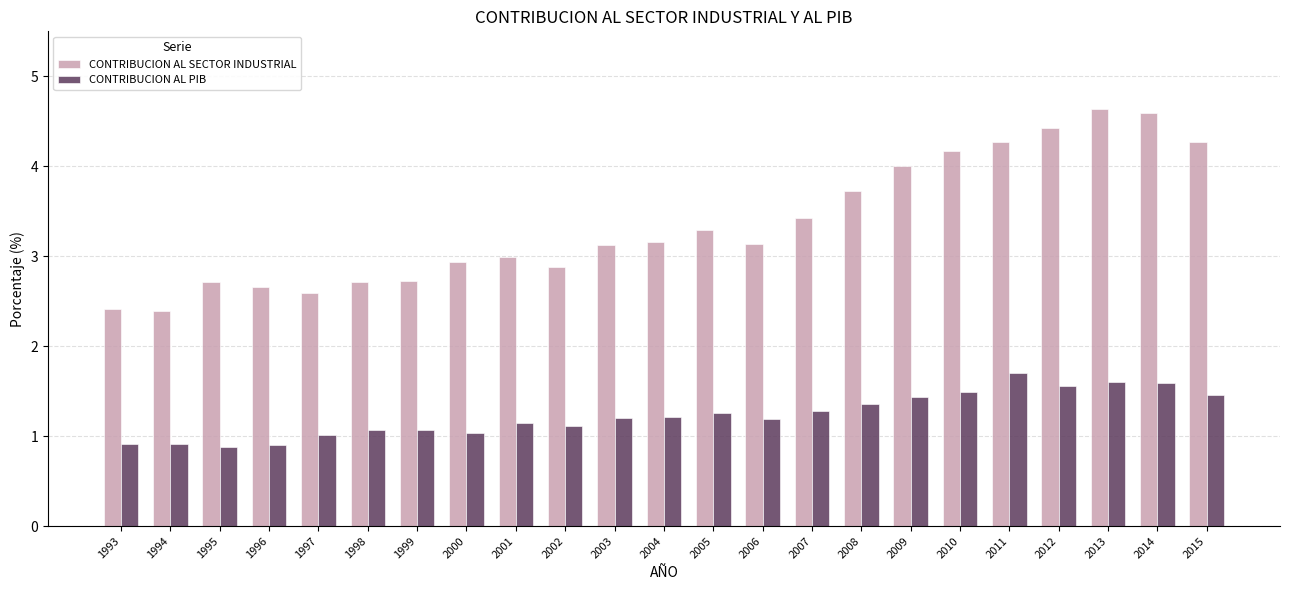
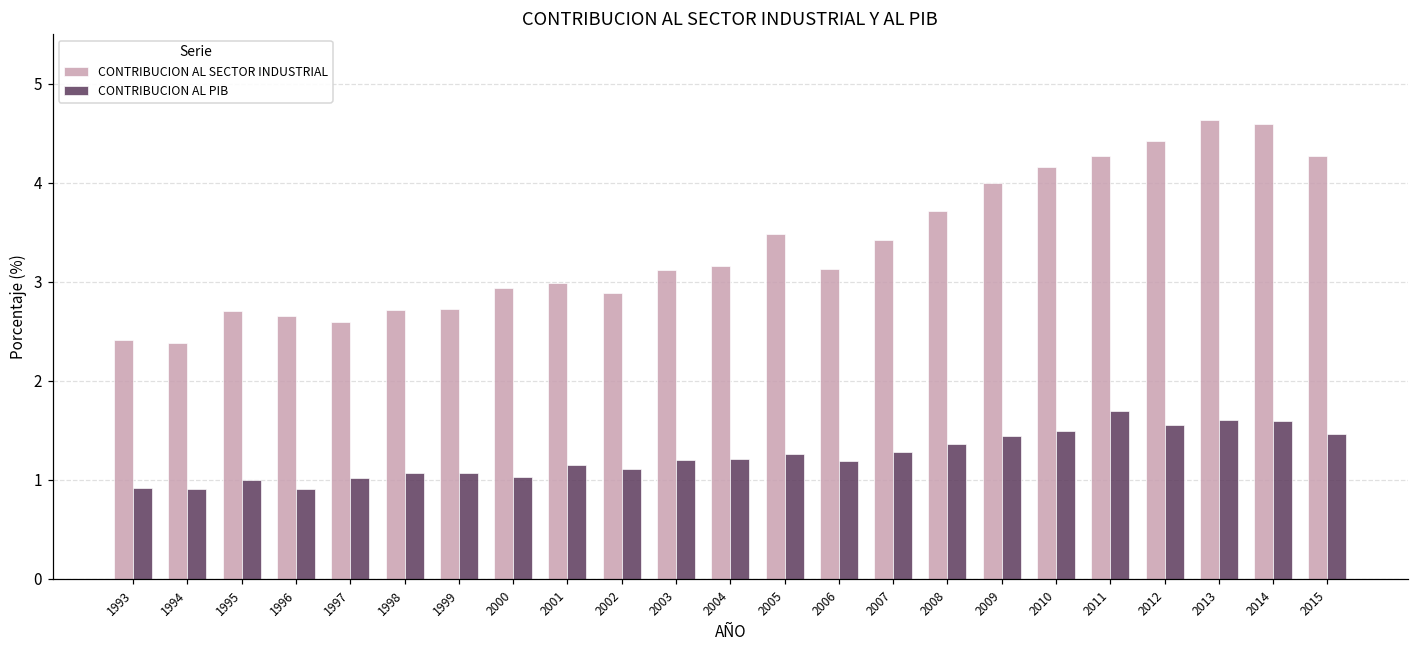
CONTRIBUCION AL PIB, 1995: 0.9 -> 1.0
CONTRIBUCION AL SECTOR INDUSTRIAL, 2005: 3.3 -> 3.5
